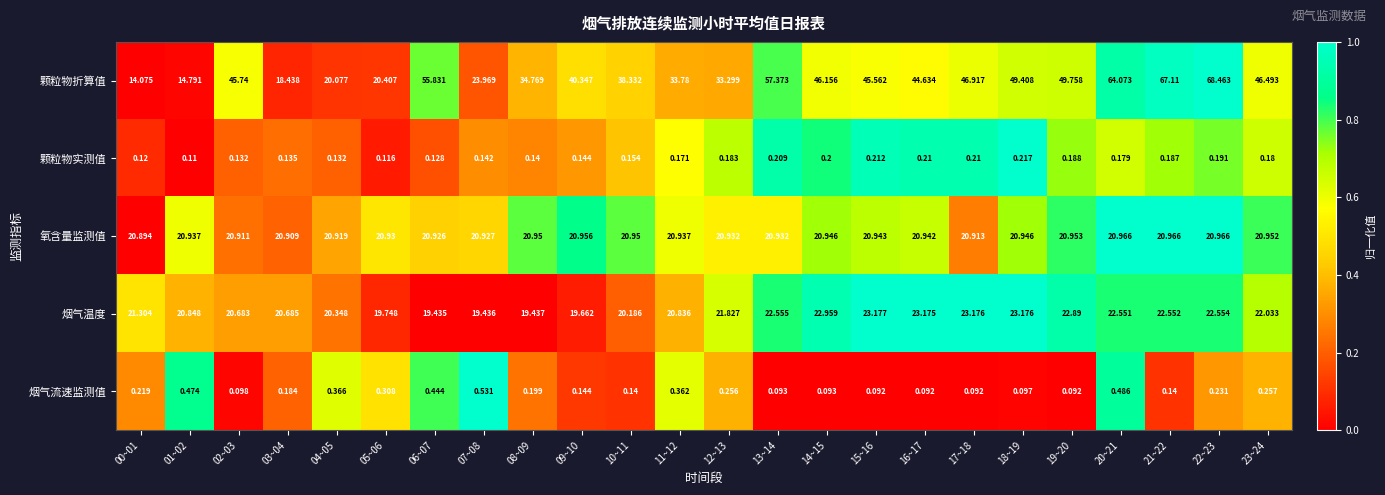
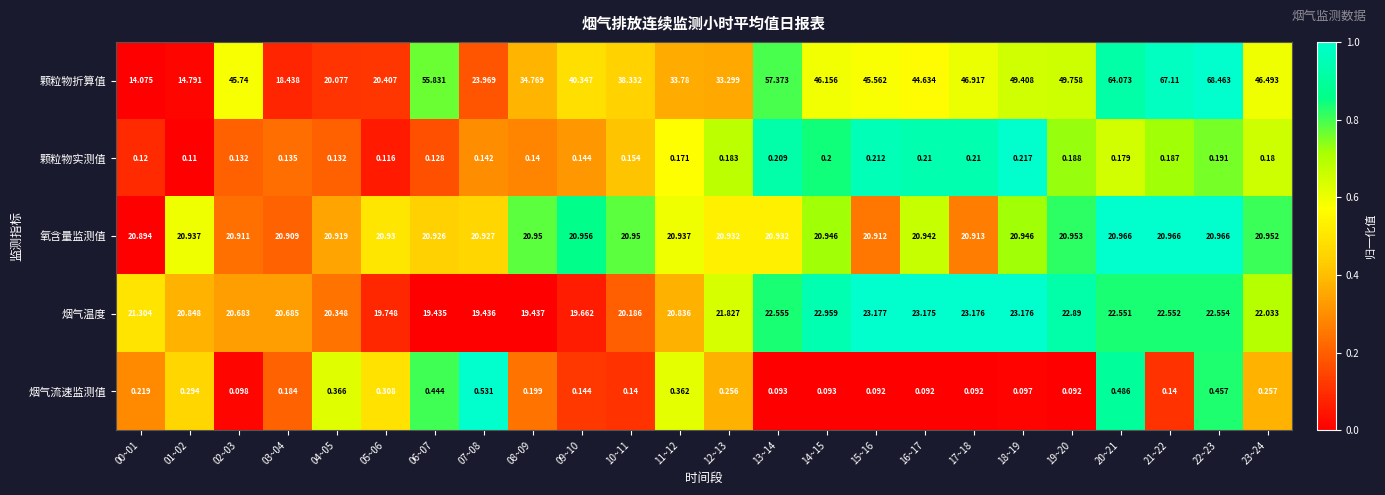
氧含量监测值, 15~16: 20.943 -> 20.912
烟气流速监测值, 01~02: 0.474 -> 0.294
烟气流速监测值, 22~23: 0.231 -> 0.457
